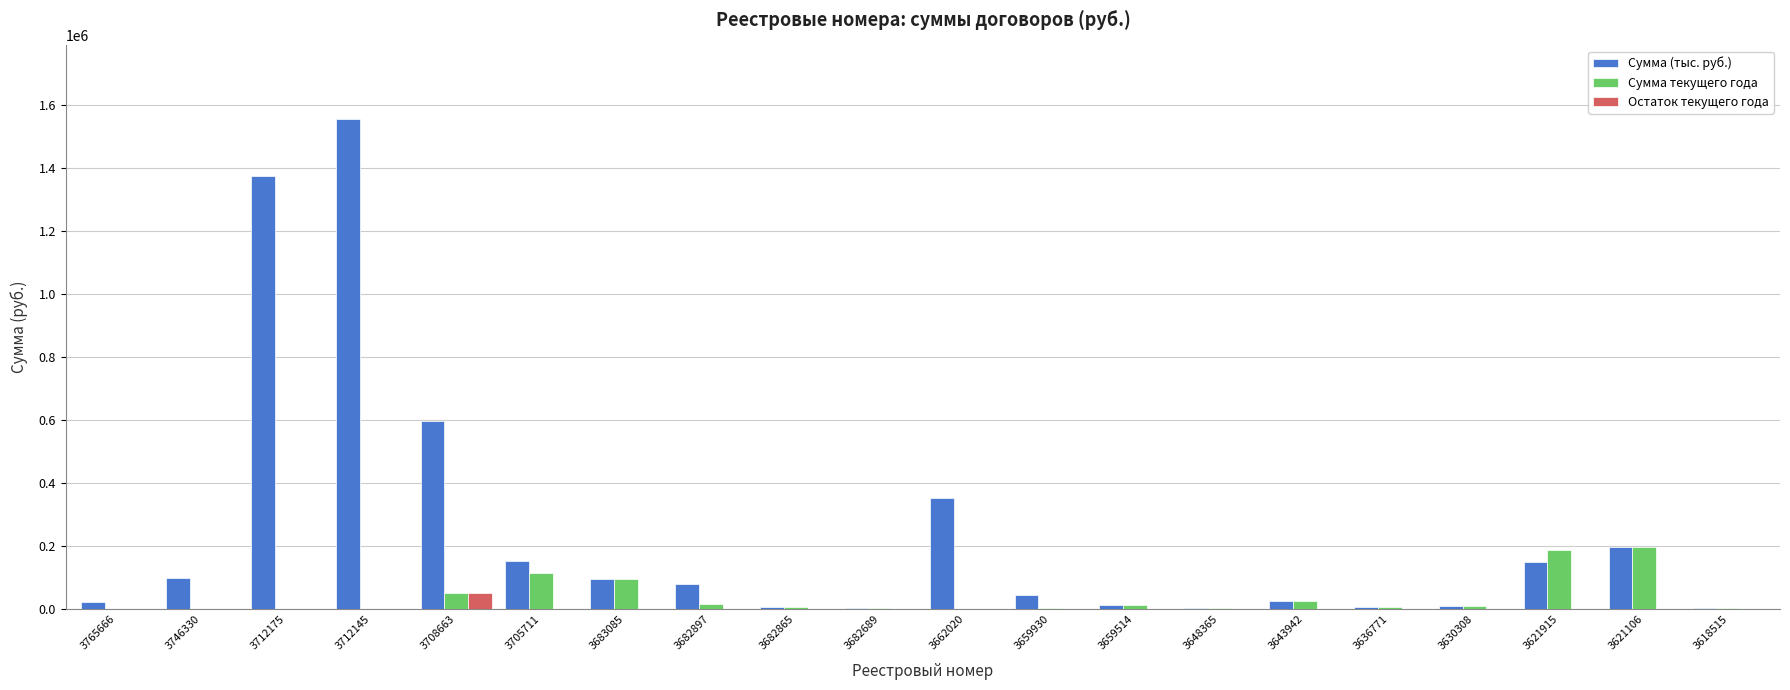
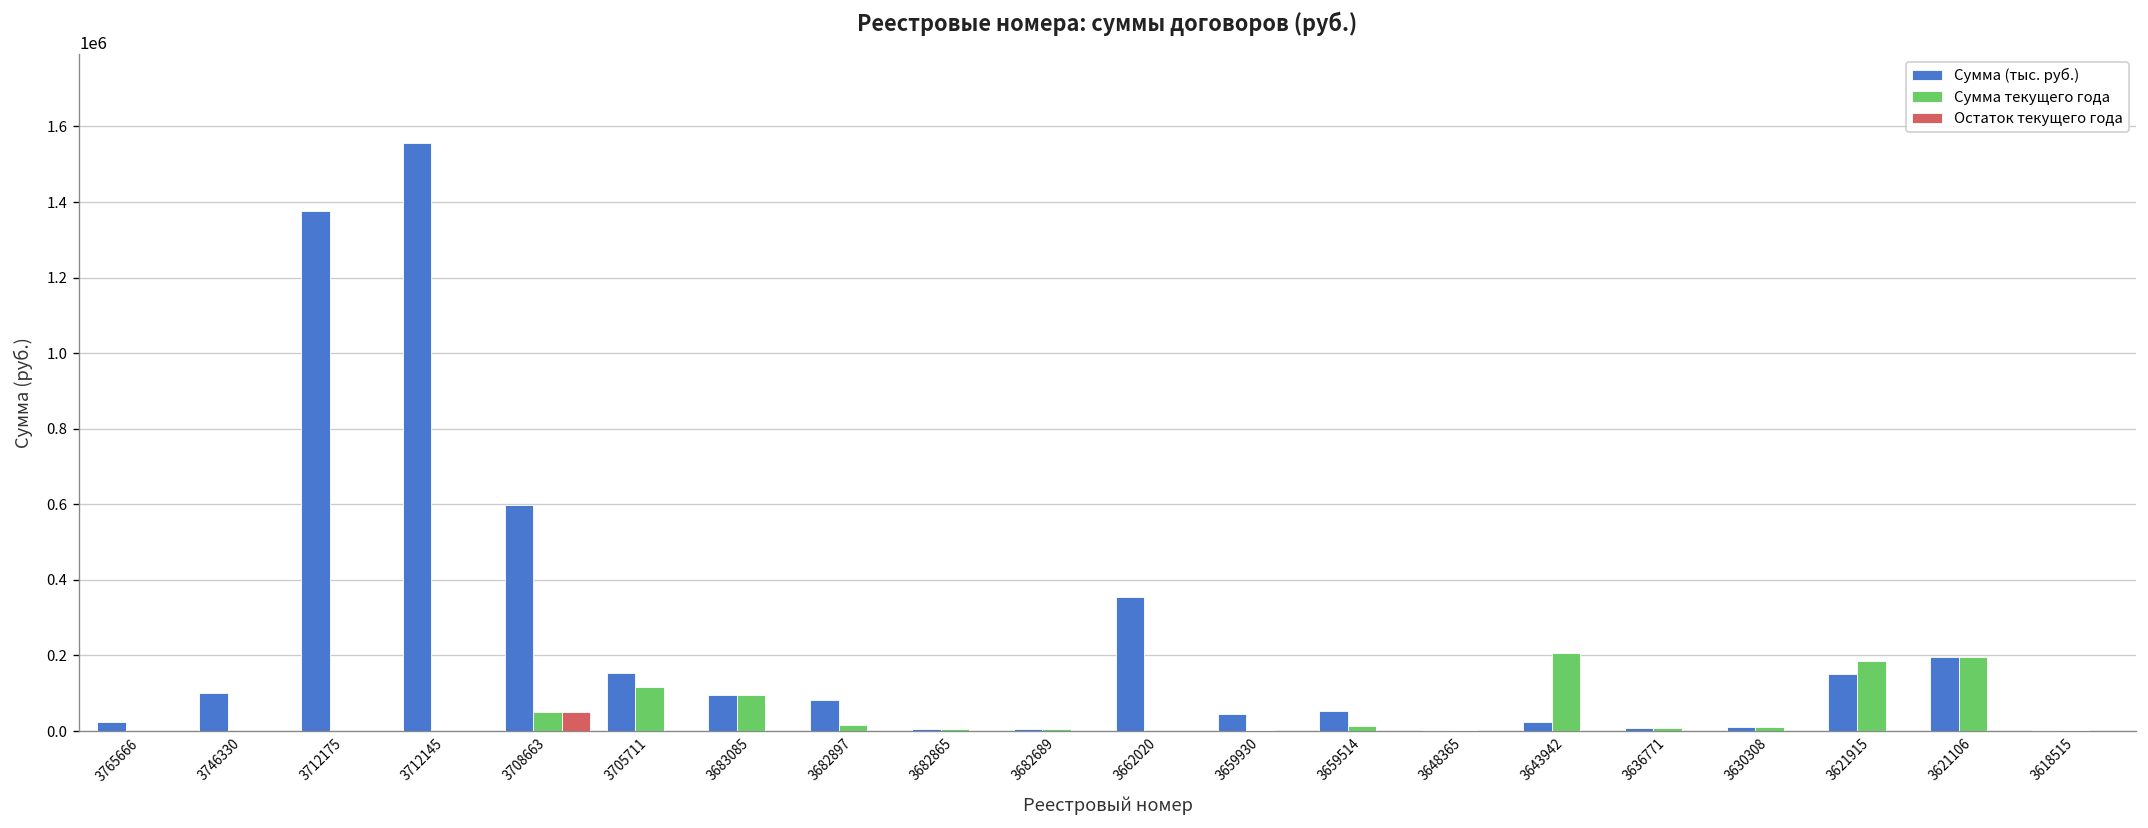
Сумма (тыс. руб.), 3659514: 10000 -> 50000
Сумма текущего года, 3643942: 20000 -> 210000
